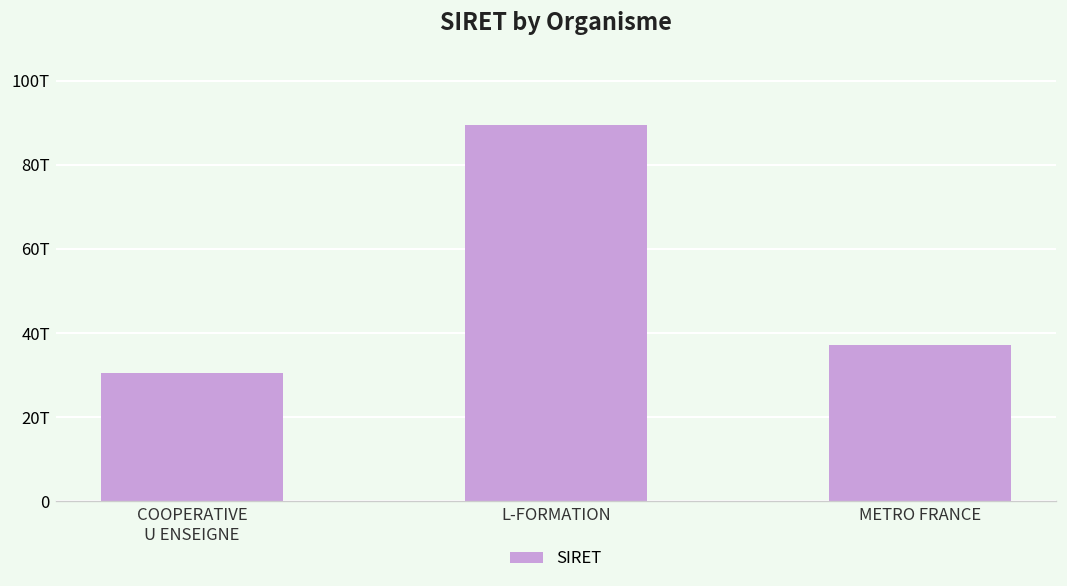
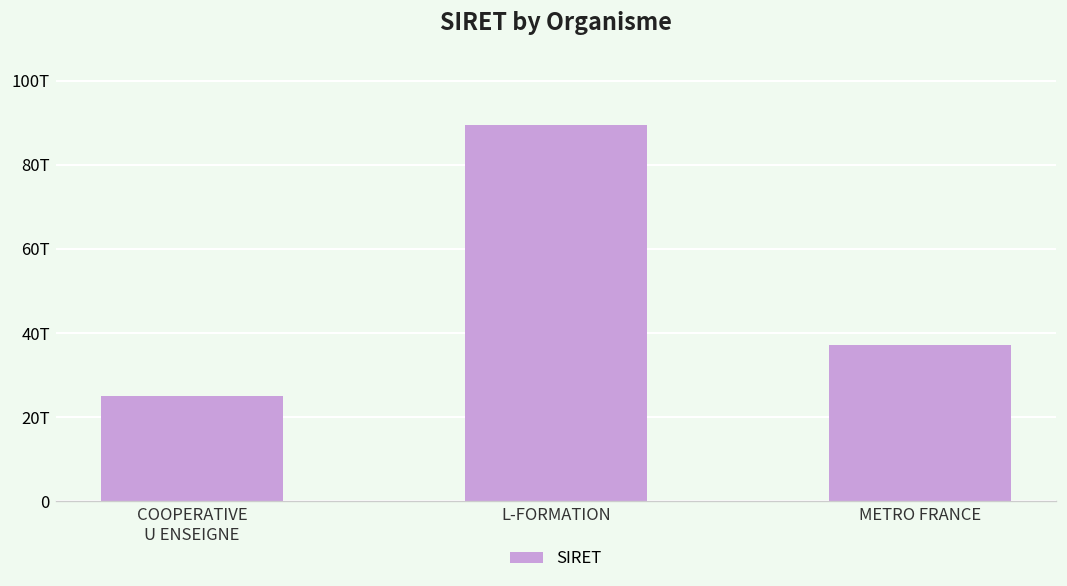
COOPERATIVE U ENSEIGNE: 30T -> 25T
